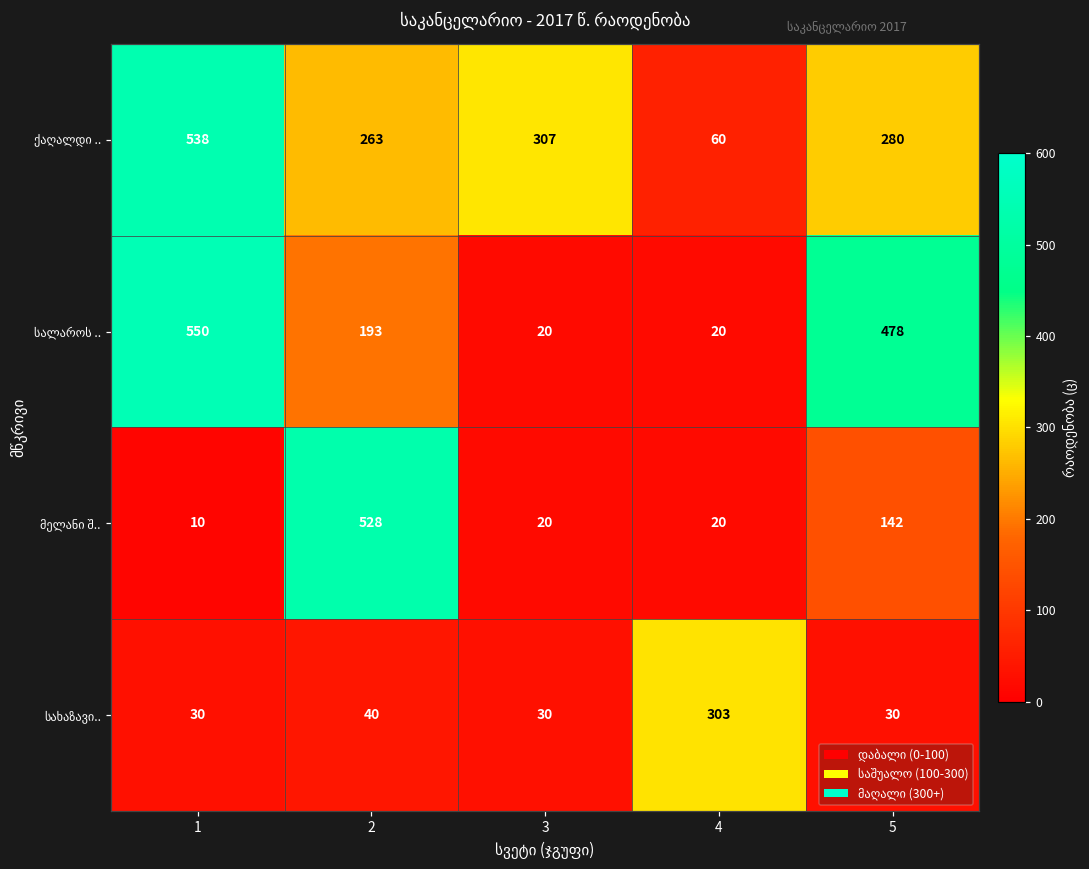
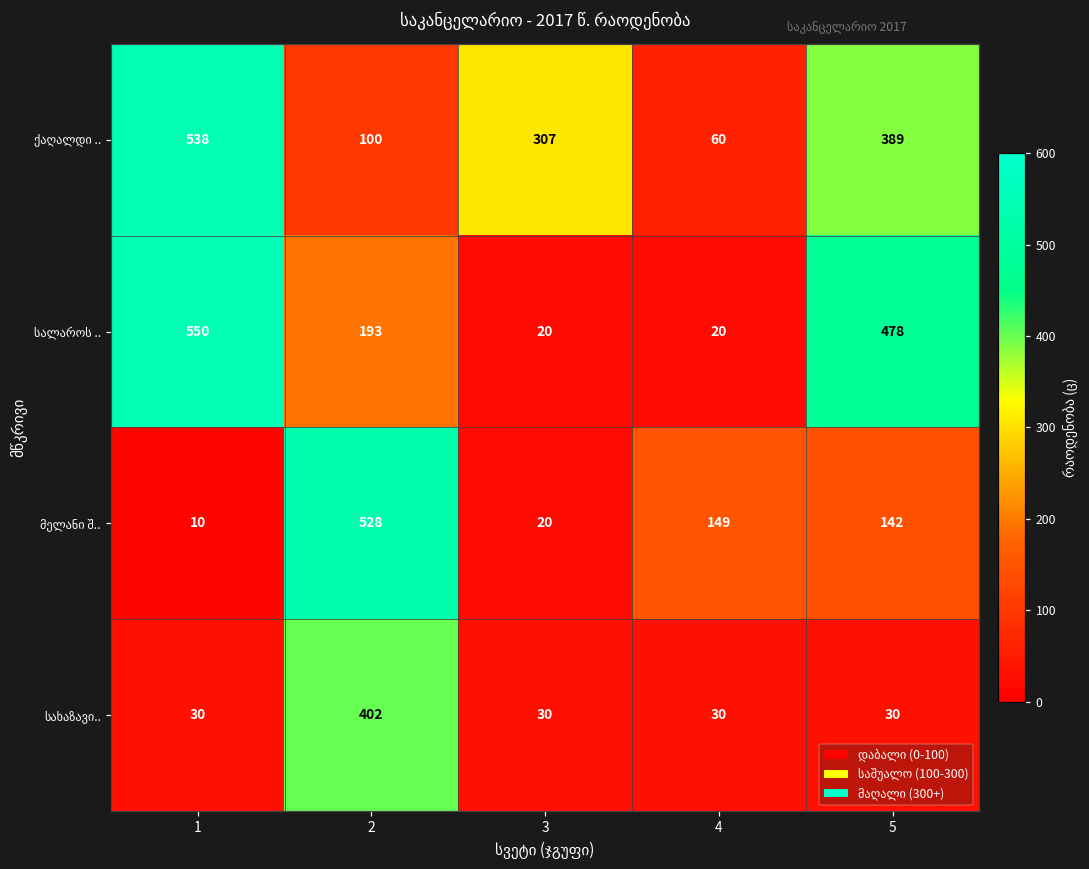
ქაღალდი .., 2: 263 -> 100
ქაღალდი .., 5: 280 -> 389
მელანი შ.., 4: 20 -> 149
სახაზავი.., 2: 40 -> 402
სახაზავი.., 4: 303 -> 30
